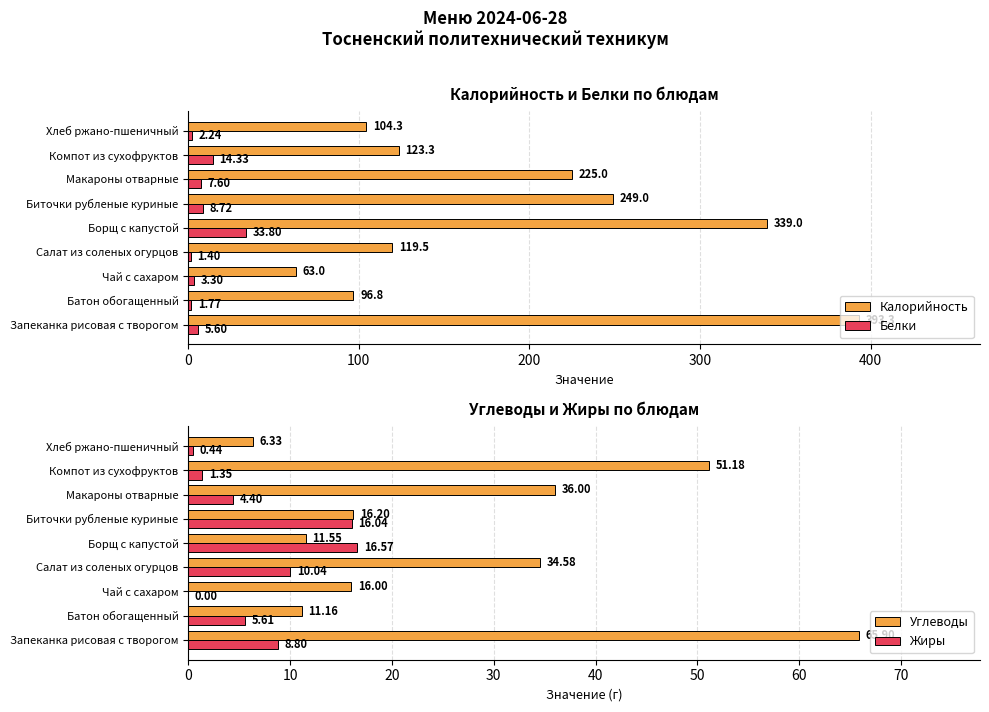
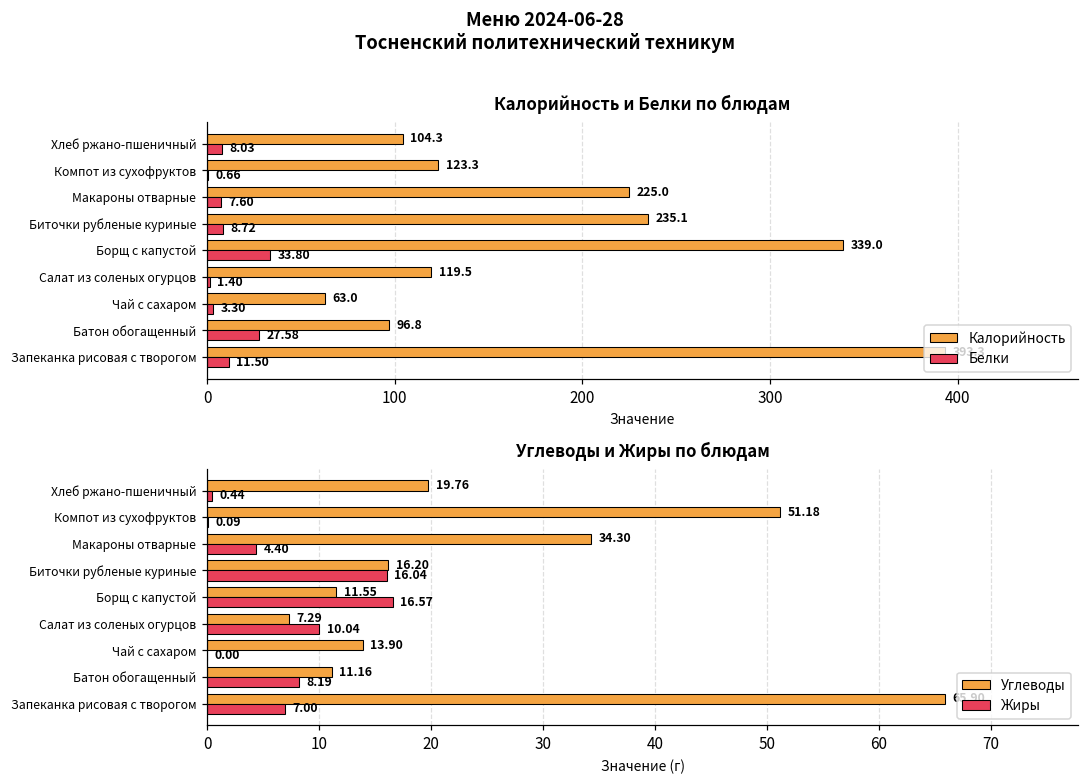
Калорийность и Белки по блюдам, Белки, Хлеб ржано-пшеничный: 2.24 -> 8.03
Калорийность и Белки по блюдам, Белки, Компот из сухофруктов: 14.33 -> 0.66
Калорийность и Белки по блюдам, Калорийность, Биточки рубленые куриные: 249.0 -> 235.1
Калорийность и Белки по блюдам, Белки, Батон обогащенный: 1.77 -> 27.58
Калорийность и Белки по блюдам, Белки, Запеканка рисовая с творогом: 5.60 -> 11.50
Углеводы и Жиры по блюдам, Углеводы, Хлеб ржано-пшеничный: 6.33 -> 19.76
Углеводы и Жиры по блюдам, Жиры, Компот из сухофруктов: 1.35 -> 0.09
Углеводы и Жиры по блюдам, Углеводы, Макароны отварные: 36.00 -> 34.30
Углеводы и Жиры по блюдам, Углеводы, Салат из соленых огурцов: 34.58 -> 7.29
Углеводы и Жиры по блюдам, Углеводы, Чай с сахаром: 16.00 -> 13.90
Углеводы и Жиры по блюдам, Жиры, Батон обогащенный: 5.61 -> 8.19
Углеводы и Жиры по блюдам, Жиры, Запеканка рисовая с творогом: 8.80 -> 7.00
